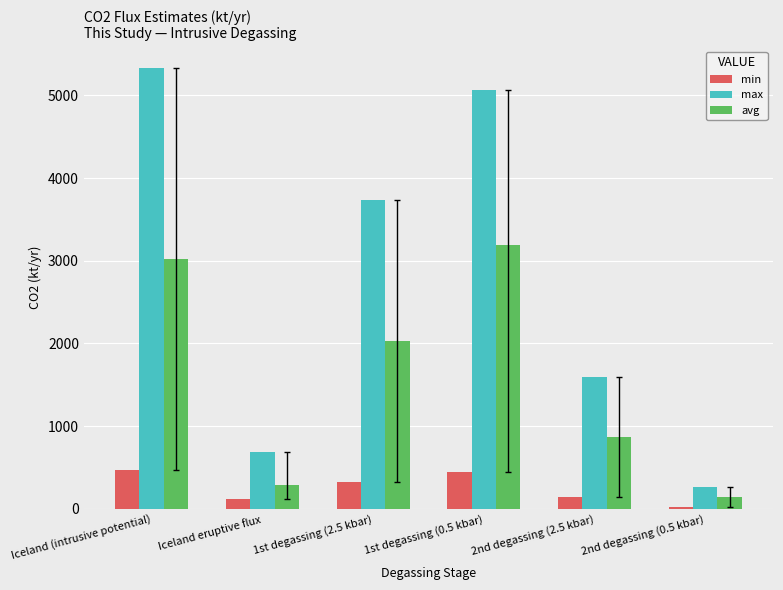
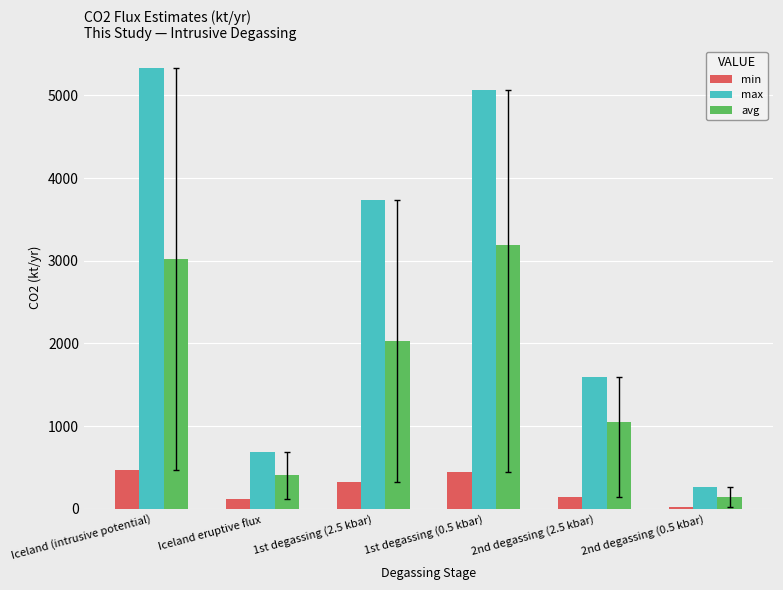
avg, Iceland eruptive flux: 300 -> 400
avg, 2nd degassing (2.5 kbar): 900 -> 1000
